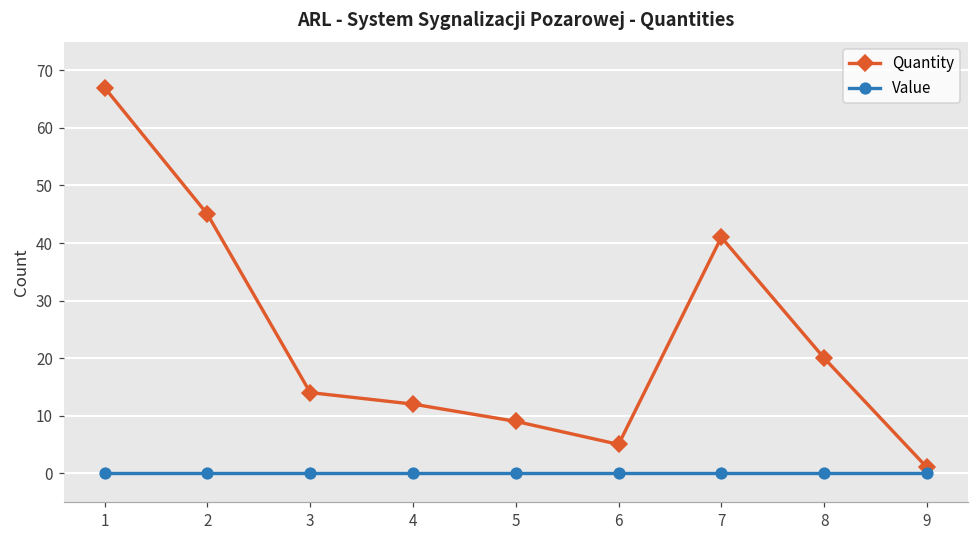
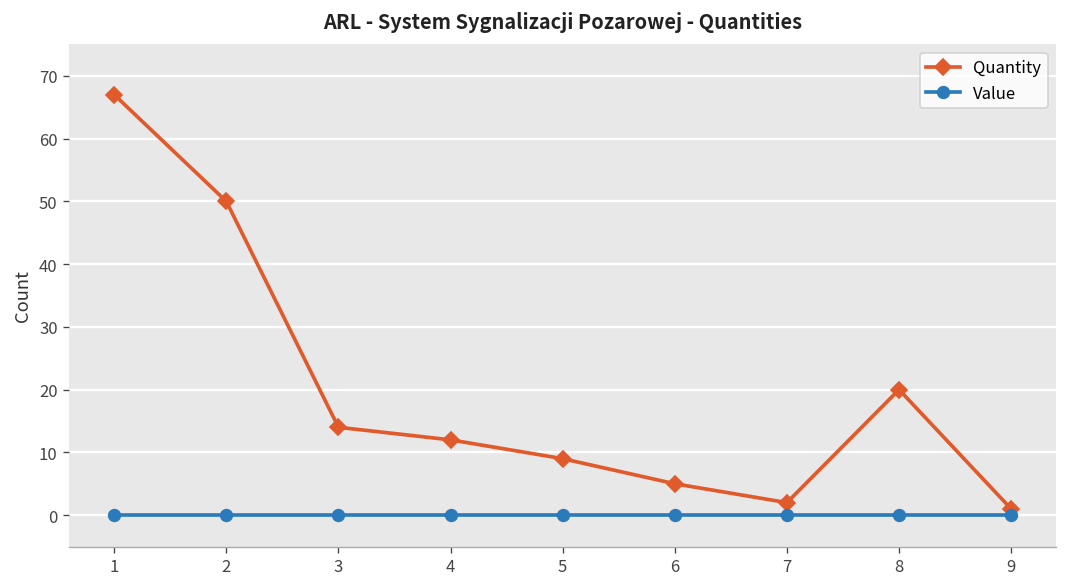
Quantity, 2: 45 -> 50
Quantity, 7: 41 -> 2
